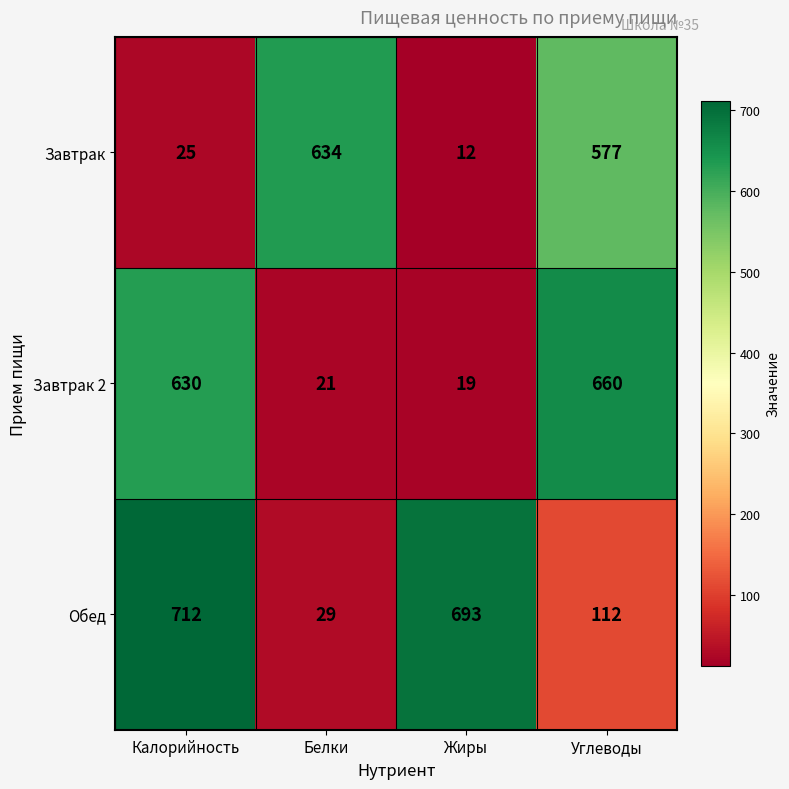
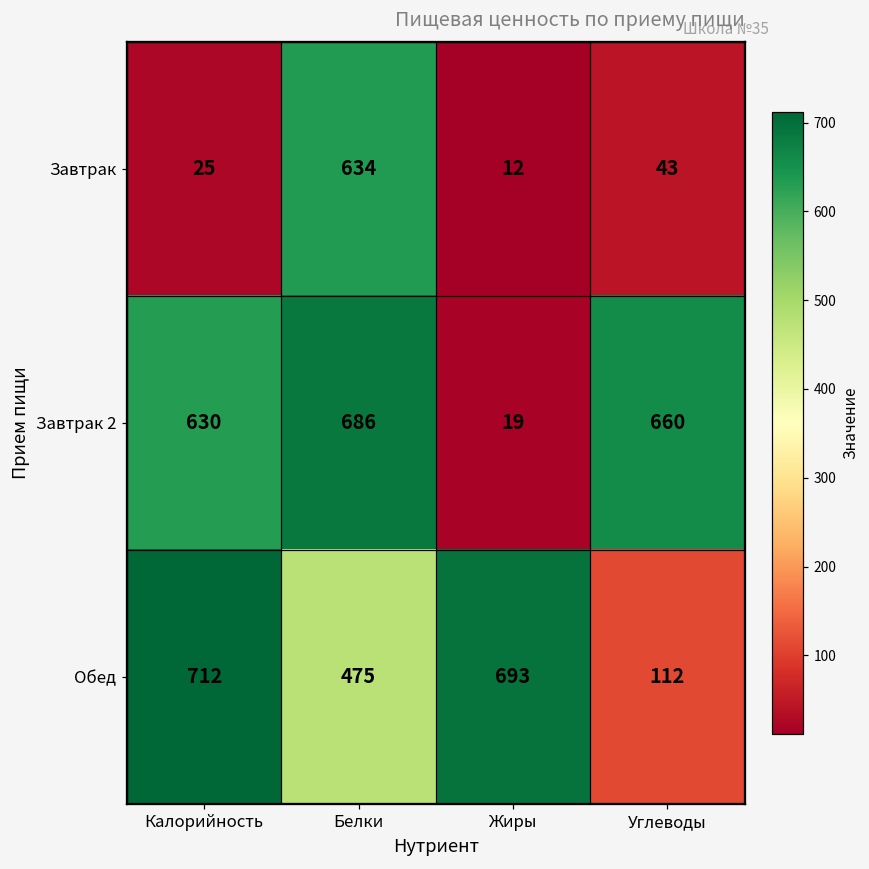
Завтрак, Углеводы: 577 -> 43
Завтрак 2, Белки: 21 -> 686
Обед, Белки: 29 -> 475
